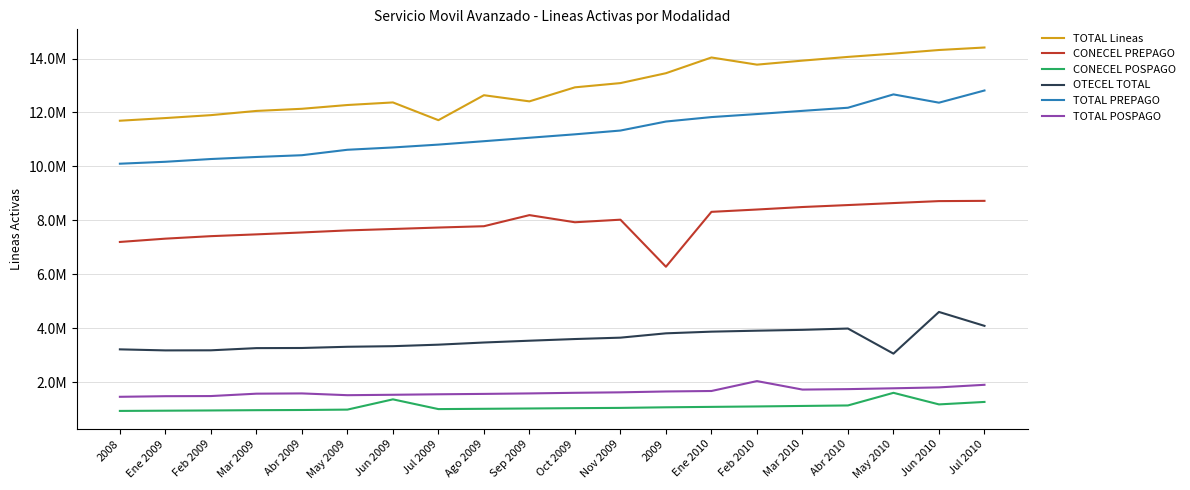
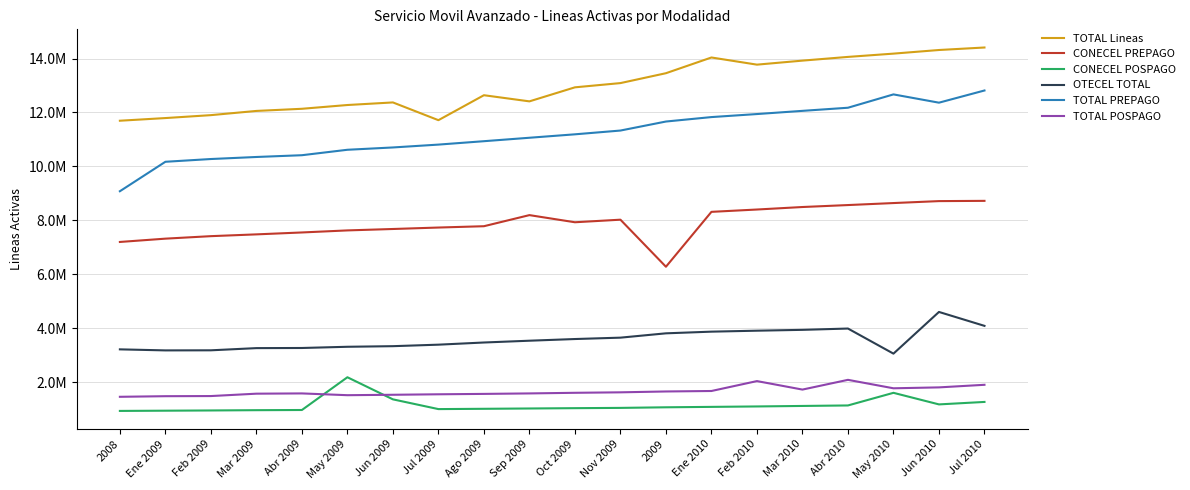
TOTAL PREPAGO, 2008: 10100000 -> 9100000
CONECEL POSPAGO, May 2009: 1000000 -> 2200000
TOTAL POSPAGO, Abr 2010: 1700000 -> 2100000
